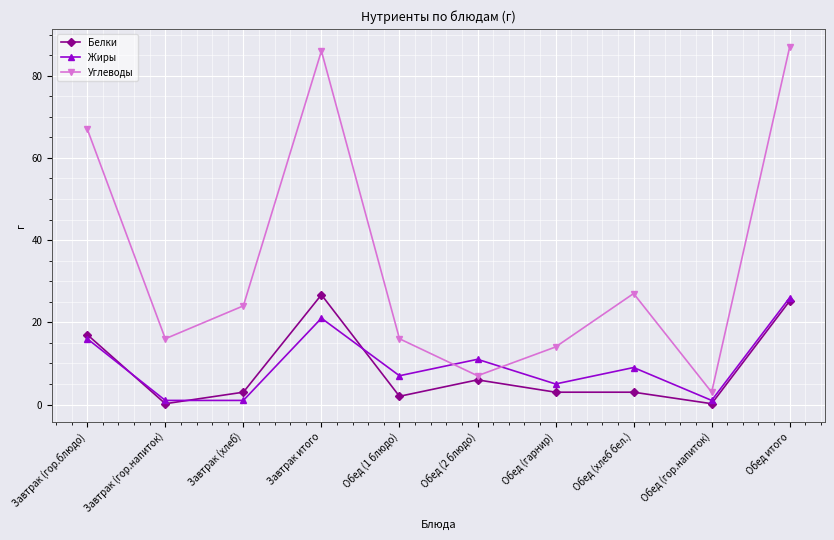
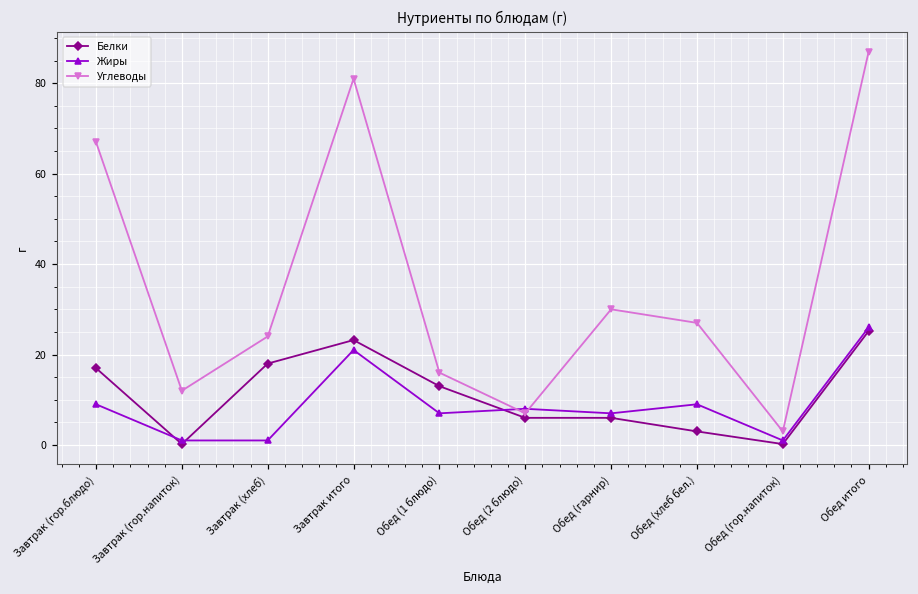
Жиры, Завтрак (гор.блюдо): 16 -> 9
Углеводы, Завтрак (гор.напиток): 16 -> 12
Белки, Завтрак (хлеб): 3 -> 18
Белки, Завтрак итого: 27 -> 23
Углеводы, Завтрак итого: 86 -> 81
Белки, Обед (1 блюдо): 2 -> 13
Жиры, Обед (2 блюдо): 11 -> 8
Белки, Обед (гарнир): 3 -> 6
Жиры, Обед (гарнир): 5 -> 7
Углеводы, Обед (гарнир): 14 -> 30
